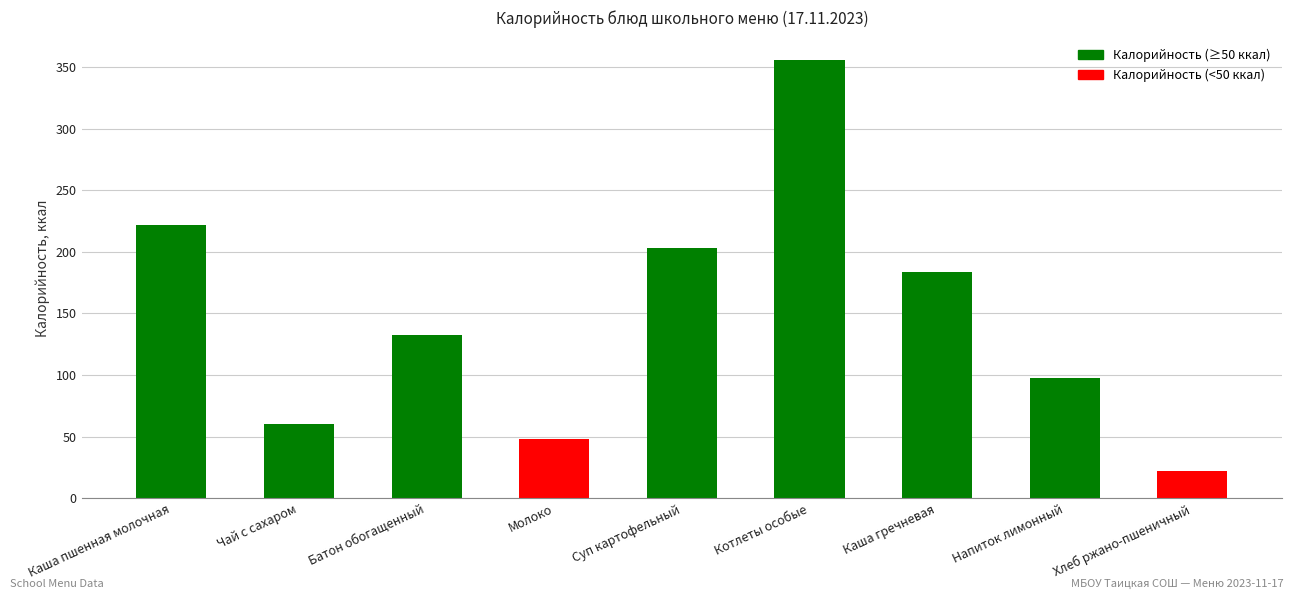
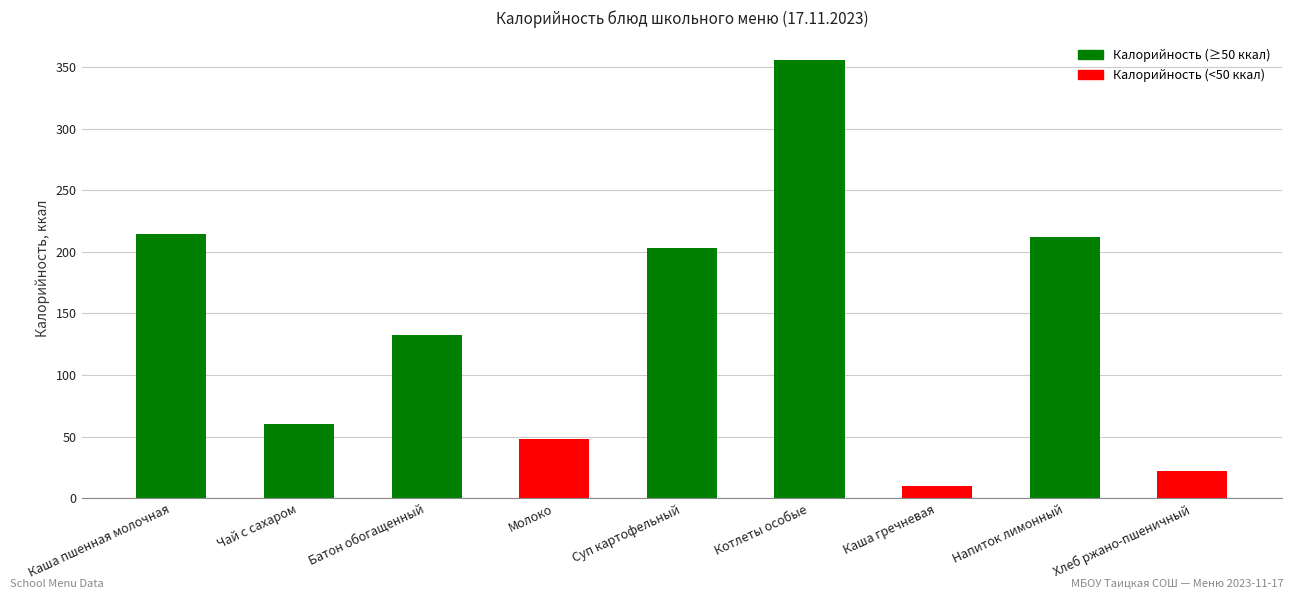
Каша пшенная молочная: 222 -> 215
Каша гречневая: 184 -> 10
Напиток лимонный: 98 -> 212
